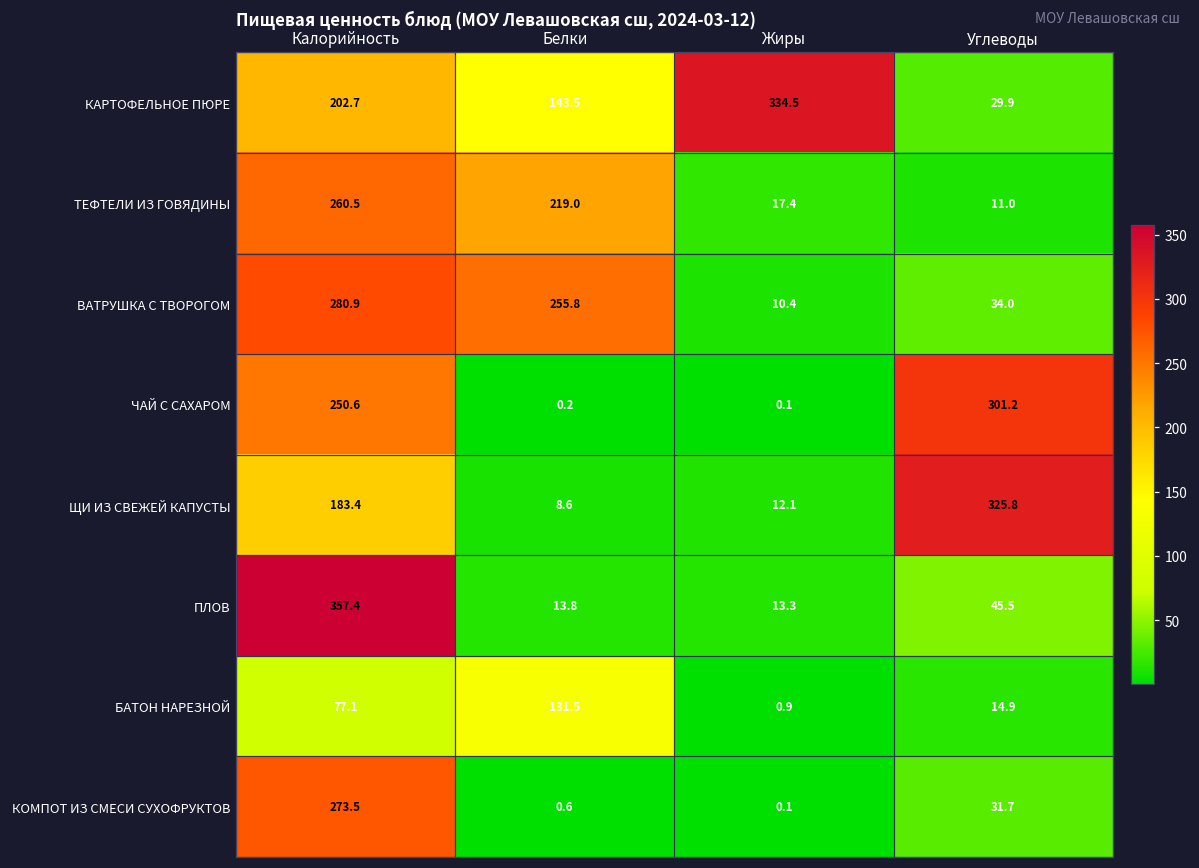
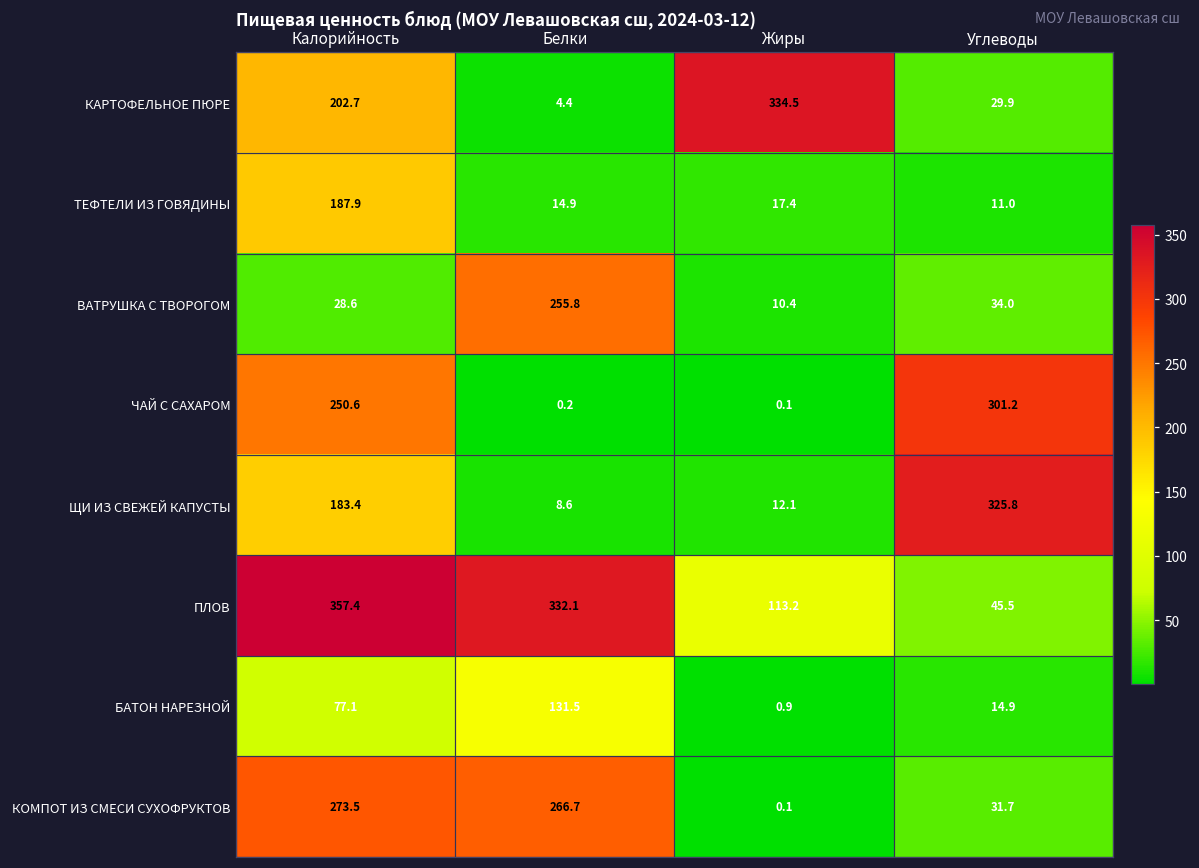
КАРТОФЕЛЬНОЕ ПЮРЕ, Белки: 143.5 -> 4.4
ТЕФТЕЛИ ИЗ ГОВЯДИНЫ, Калорийность: 260.5 -> 187.9
ТЕФТЕЛИ ИЗ ГОВЯДИНЫ, Белки: 219.0 -> 14.9
ВАТРУШКА С ТВОРОГОМ, Калорийность: 280.9 -> 28.6
ПЛОВ, Белки: 13.8 -> 332.1
ПЛОВ, Жиры: 13.3 -> 113.2
КОМПОТ ИЗ СМЕСИ СУХОФРУКТОВ, Белки: 0.6 -> 266.7
